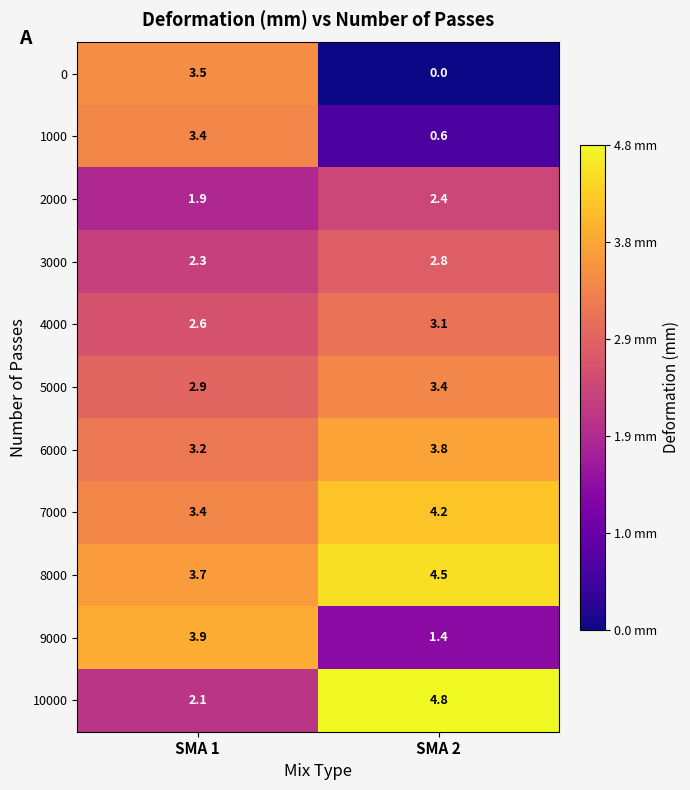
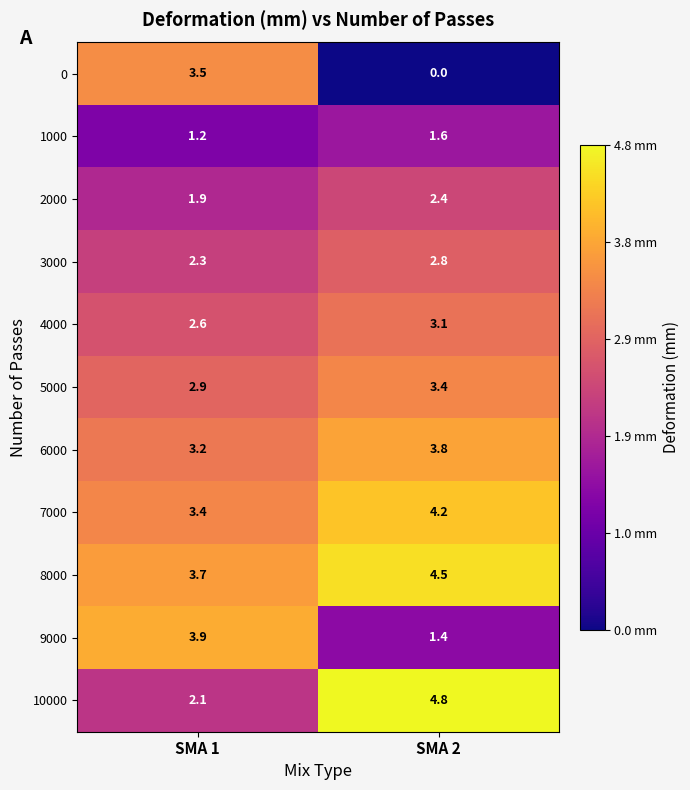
1000, SMA 1: 3.4 -> 1.2
1000, SMA 2: 0.6 -> 1.6
